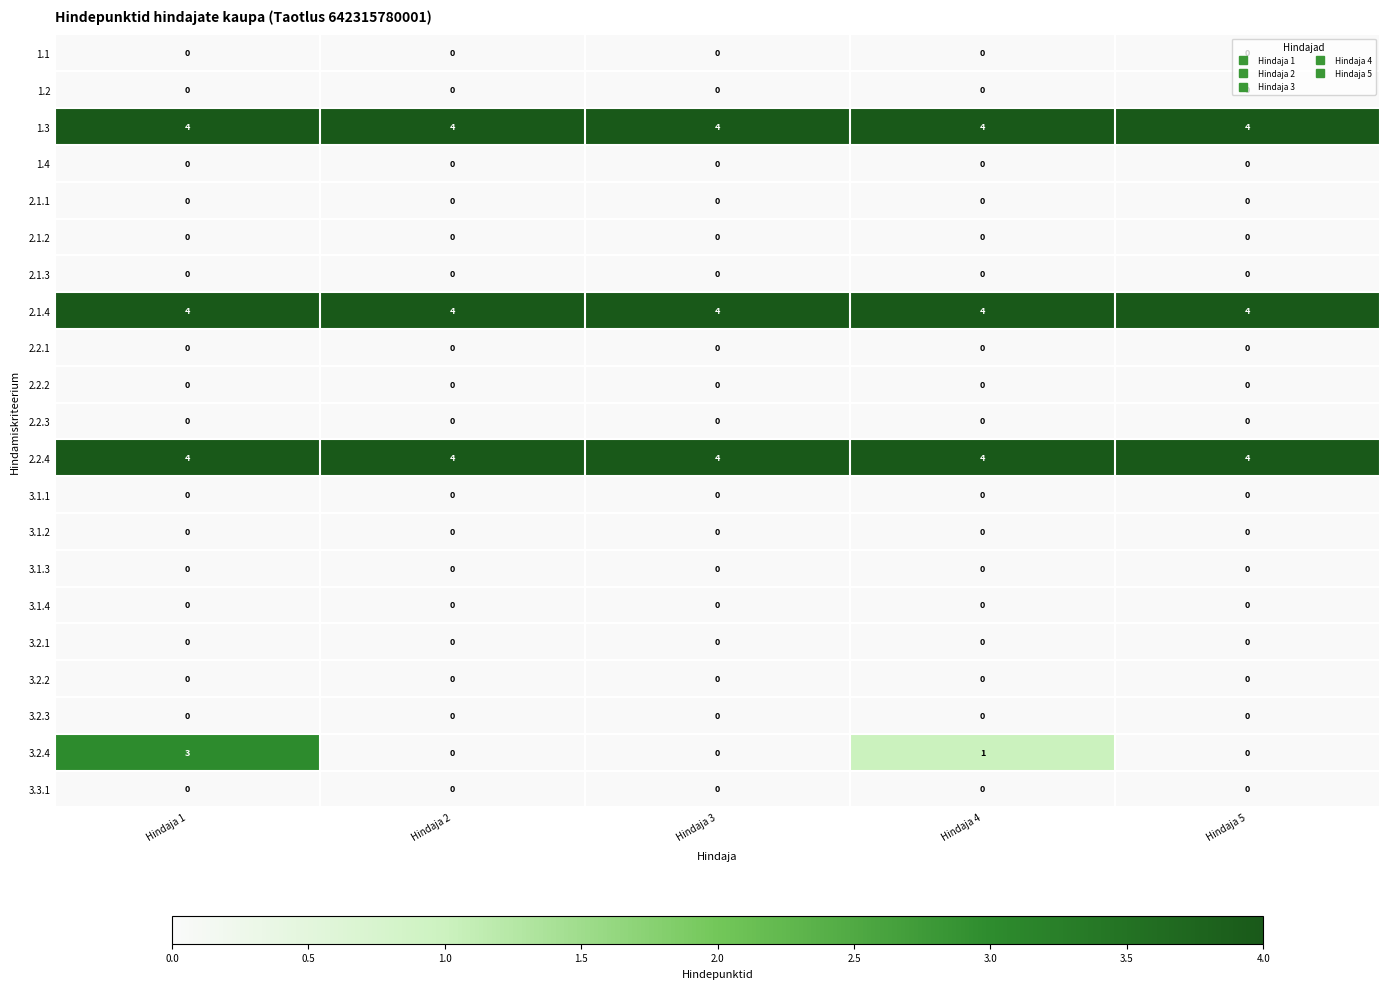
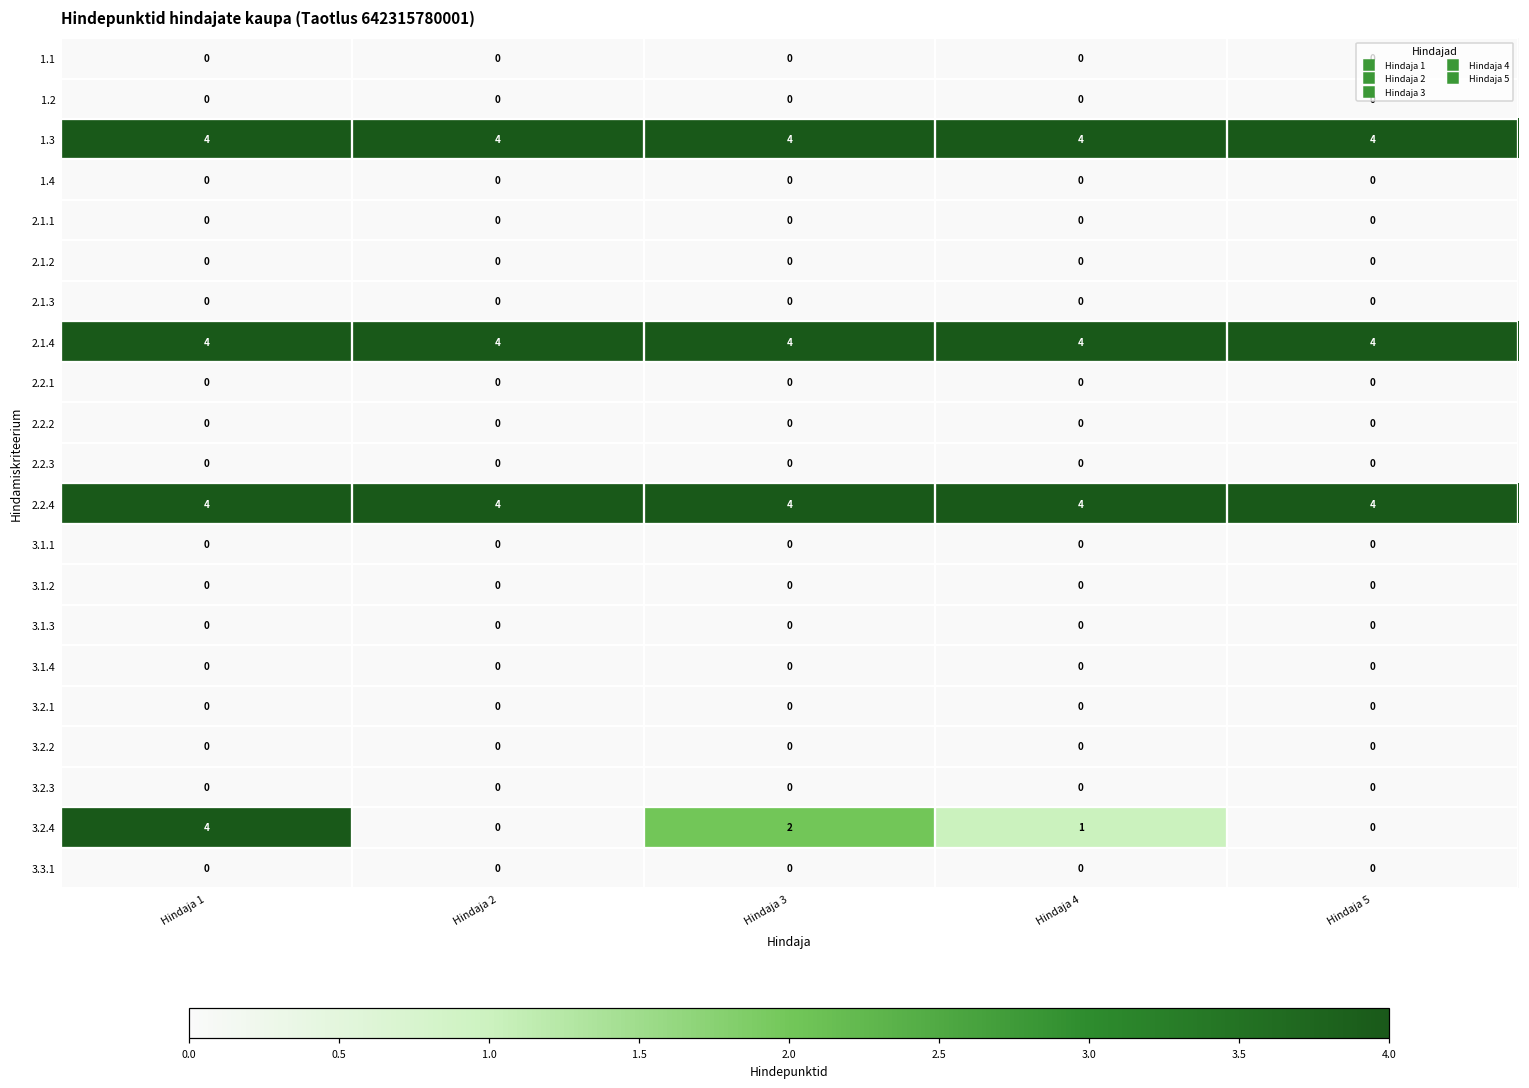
3.2.4, Hindaja 1: 3 -> 4
3.2.4, Hindaja 3: 0 -> 2
